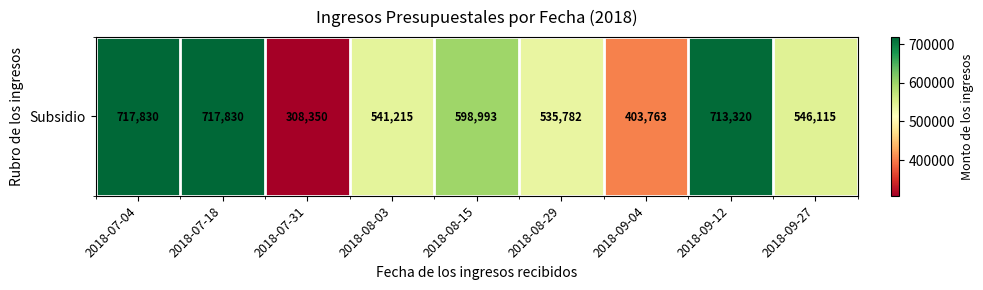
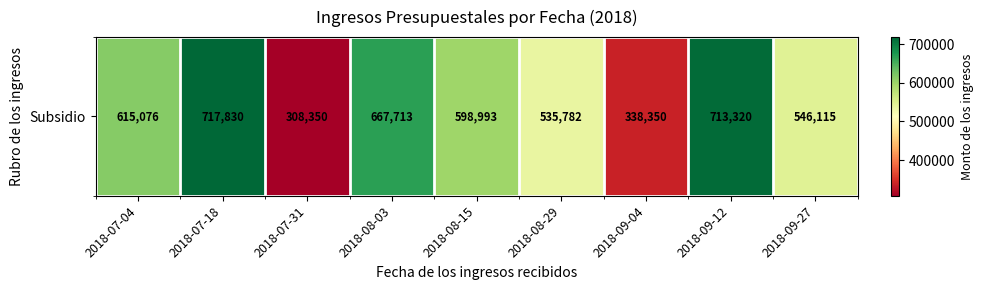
Subsidio, 2018-07-04: 717,830 -> 615,076
Subsidio, 2018-08-03: 541,215 -> 667,713
Subsidio, 2018-09-04: 403,763 -> 338,350
